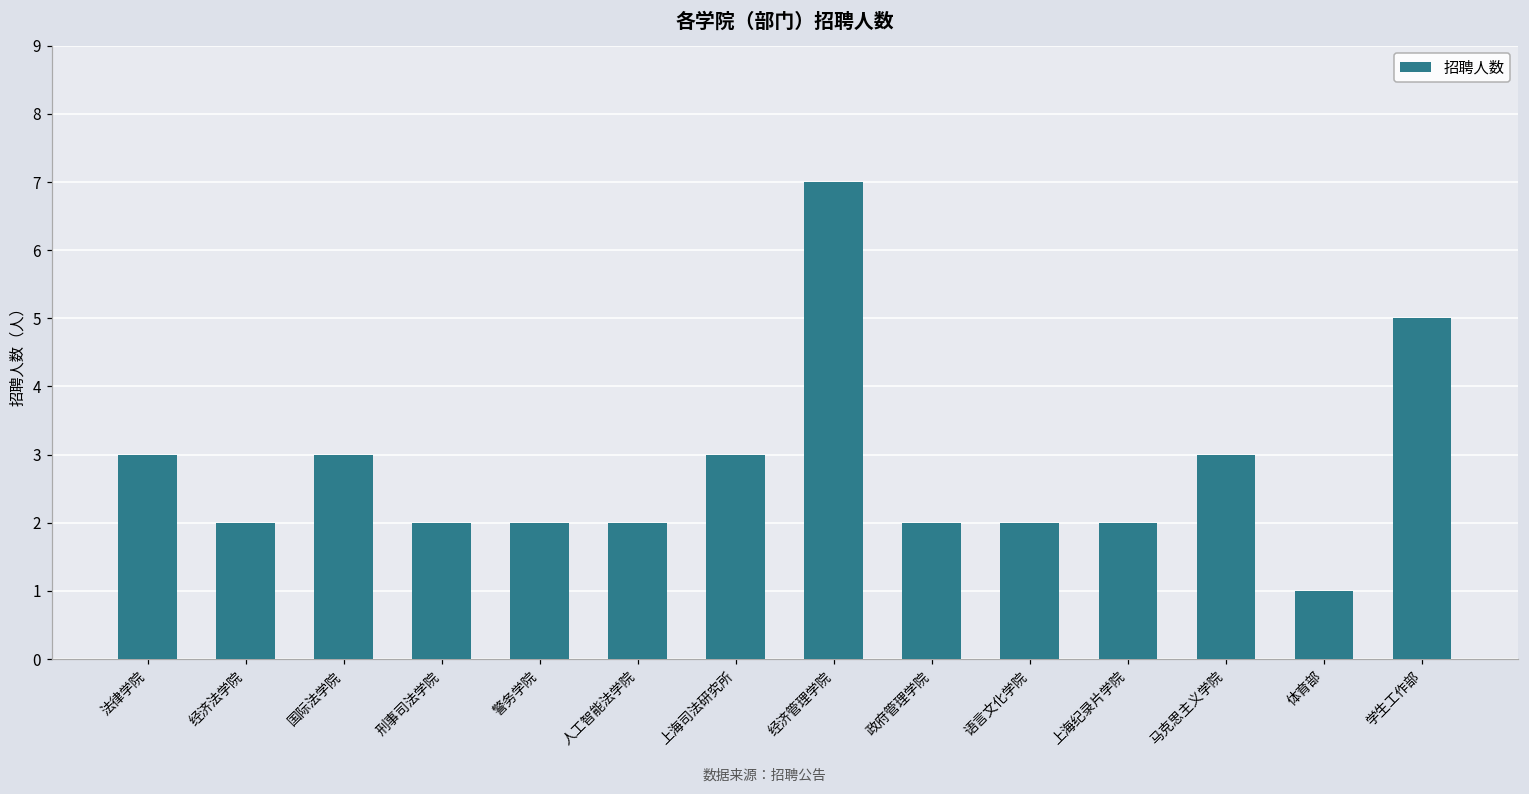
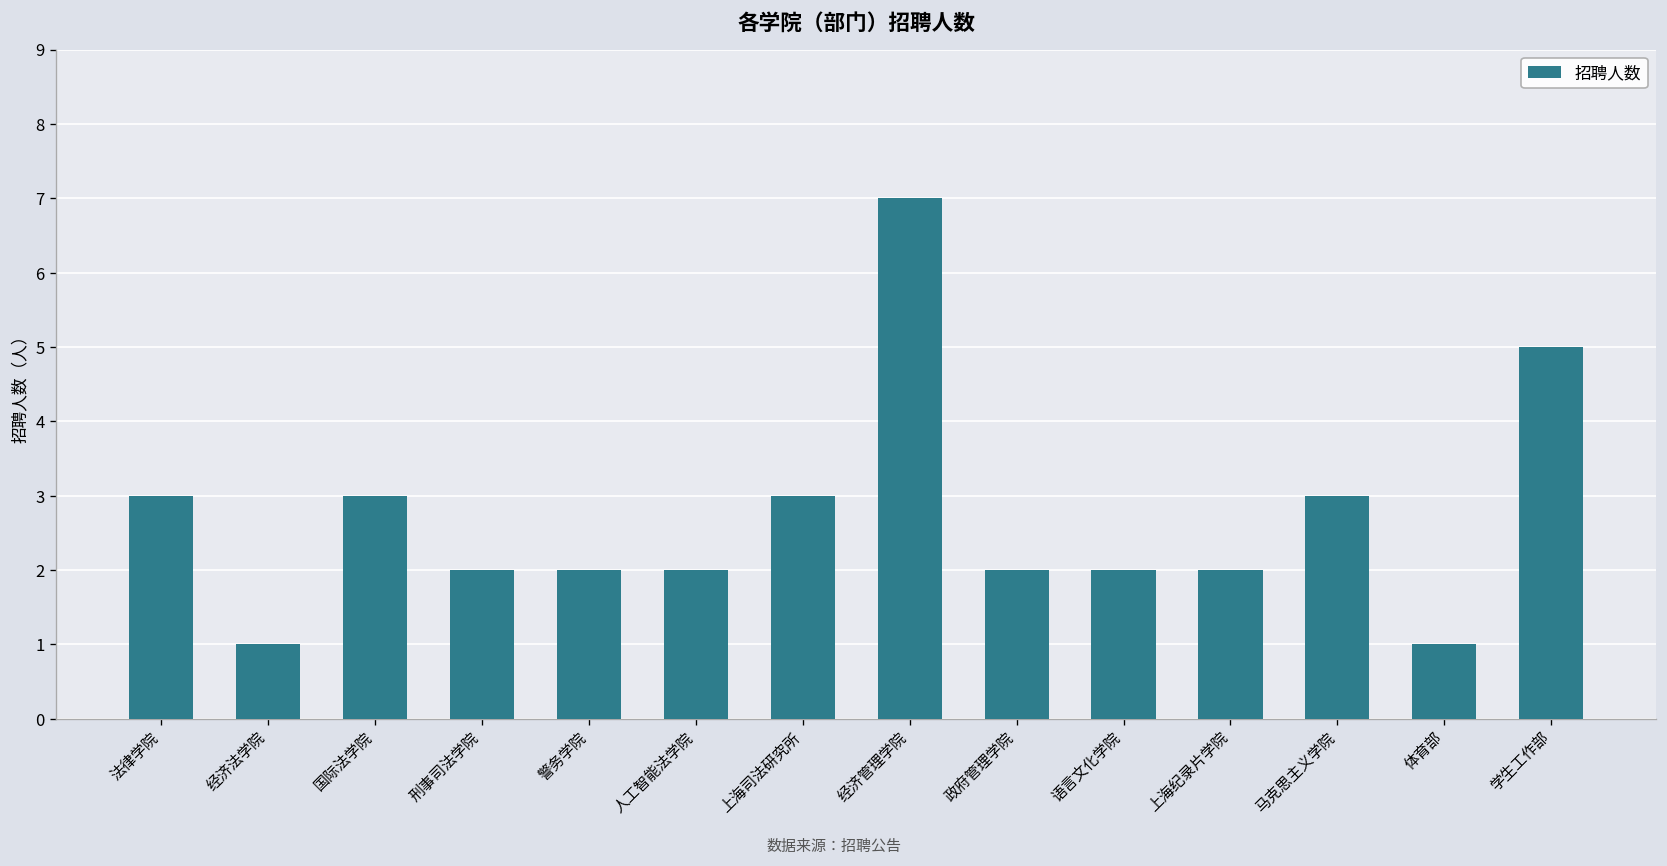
经济法学院: 2 -> 1
